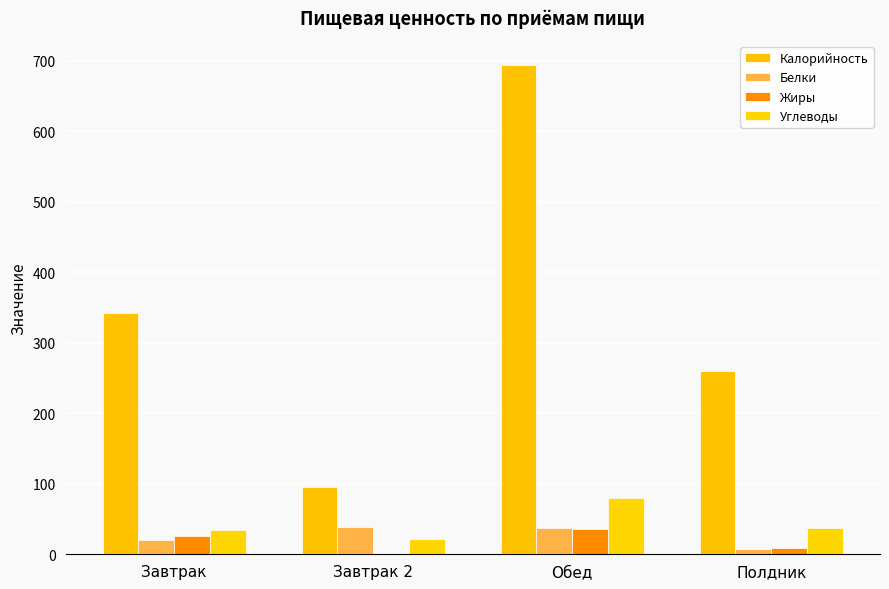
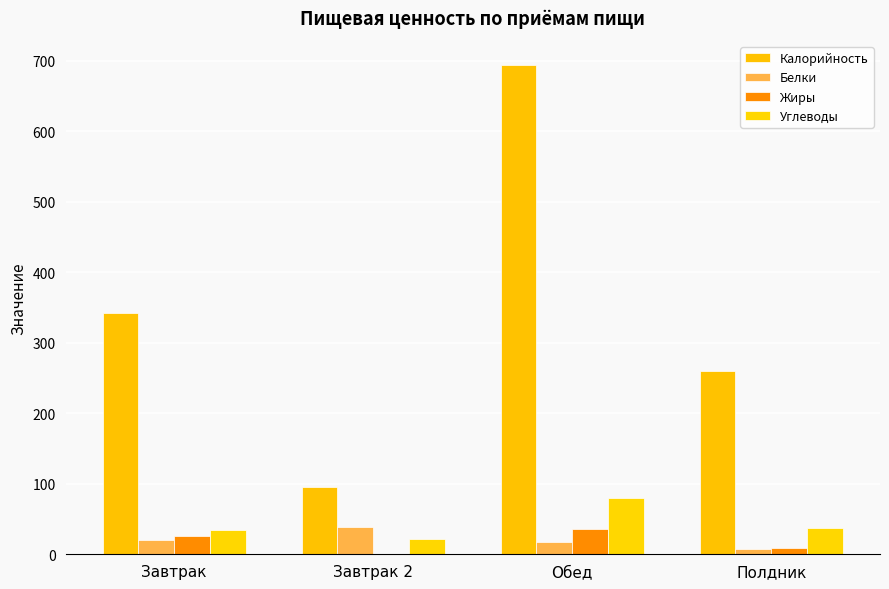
Белки, Обед: 40 -> 20
